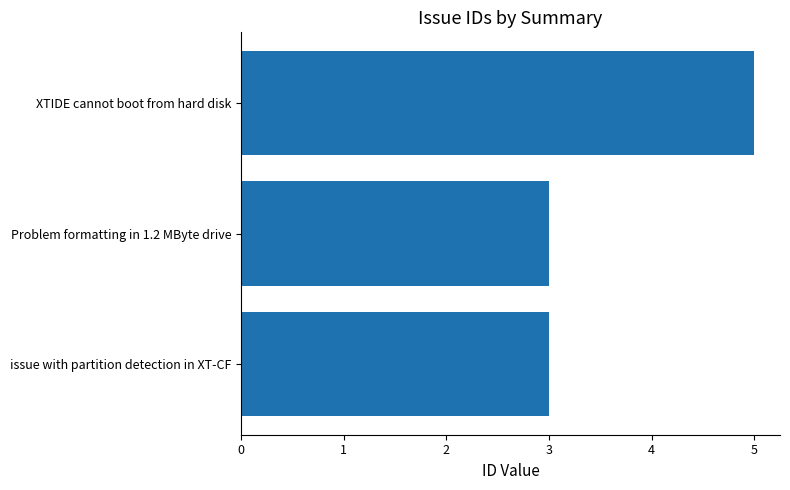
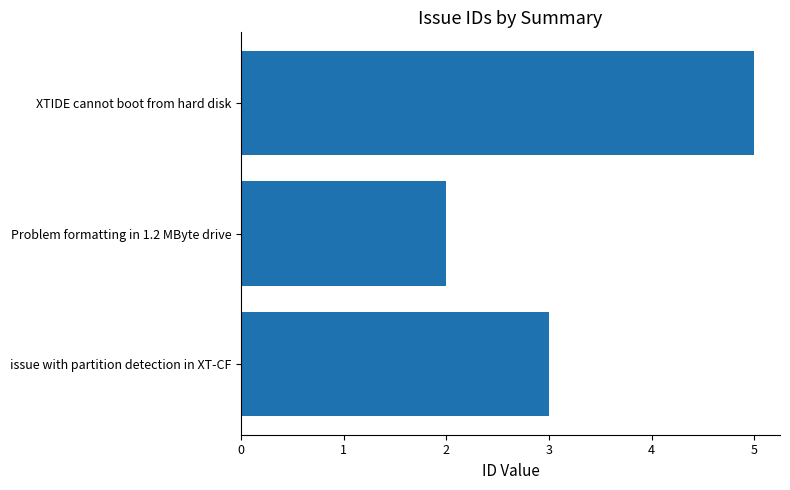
Problem formatting in 1.2 MByte drive: 3 -> 2
